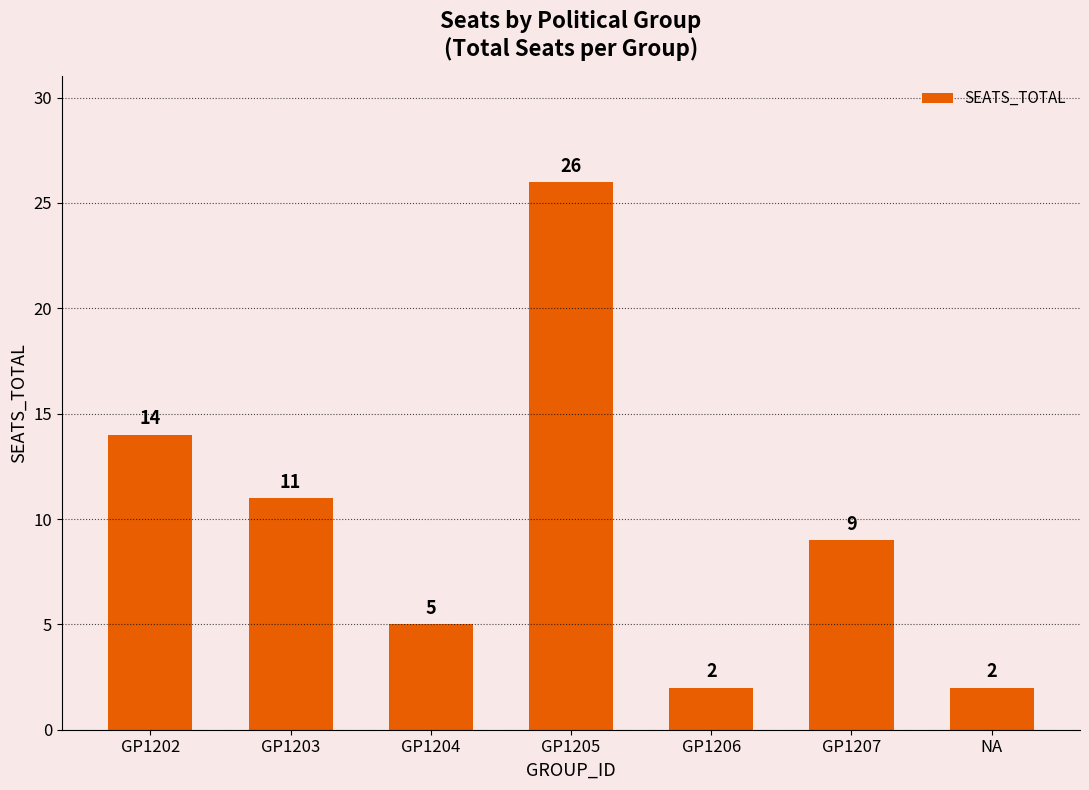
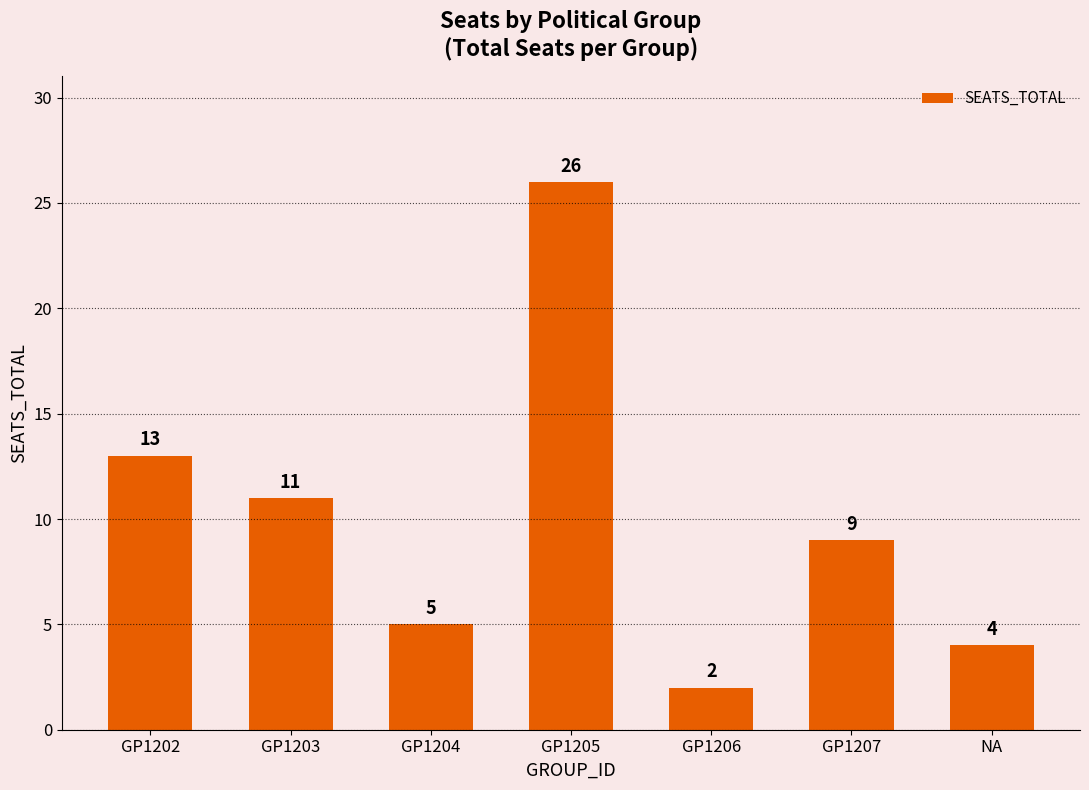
GP1202: 14 -> 13
NA: 2 -> 4
